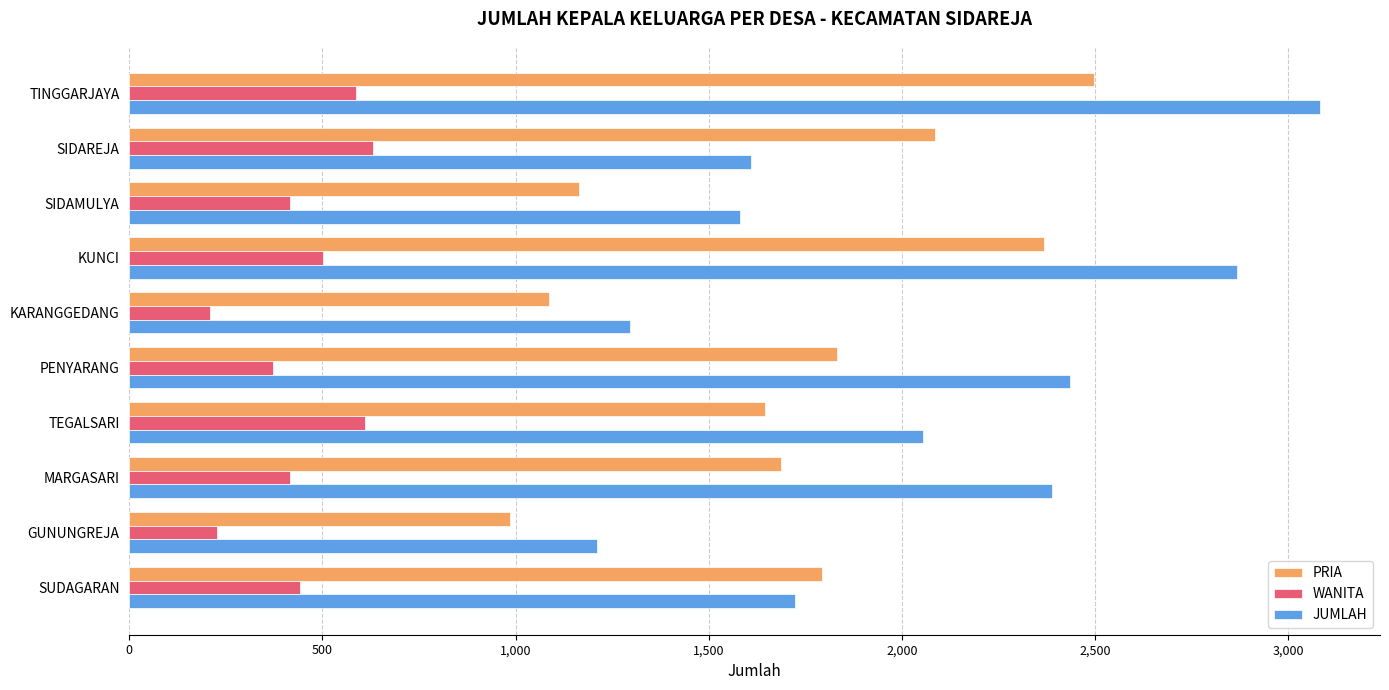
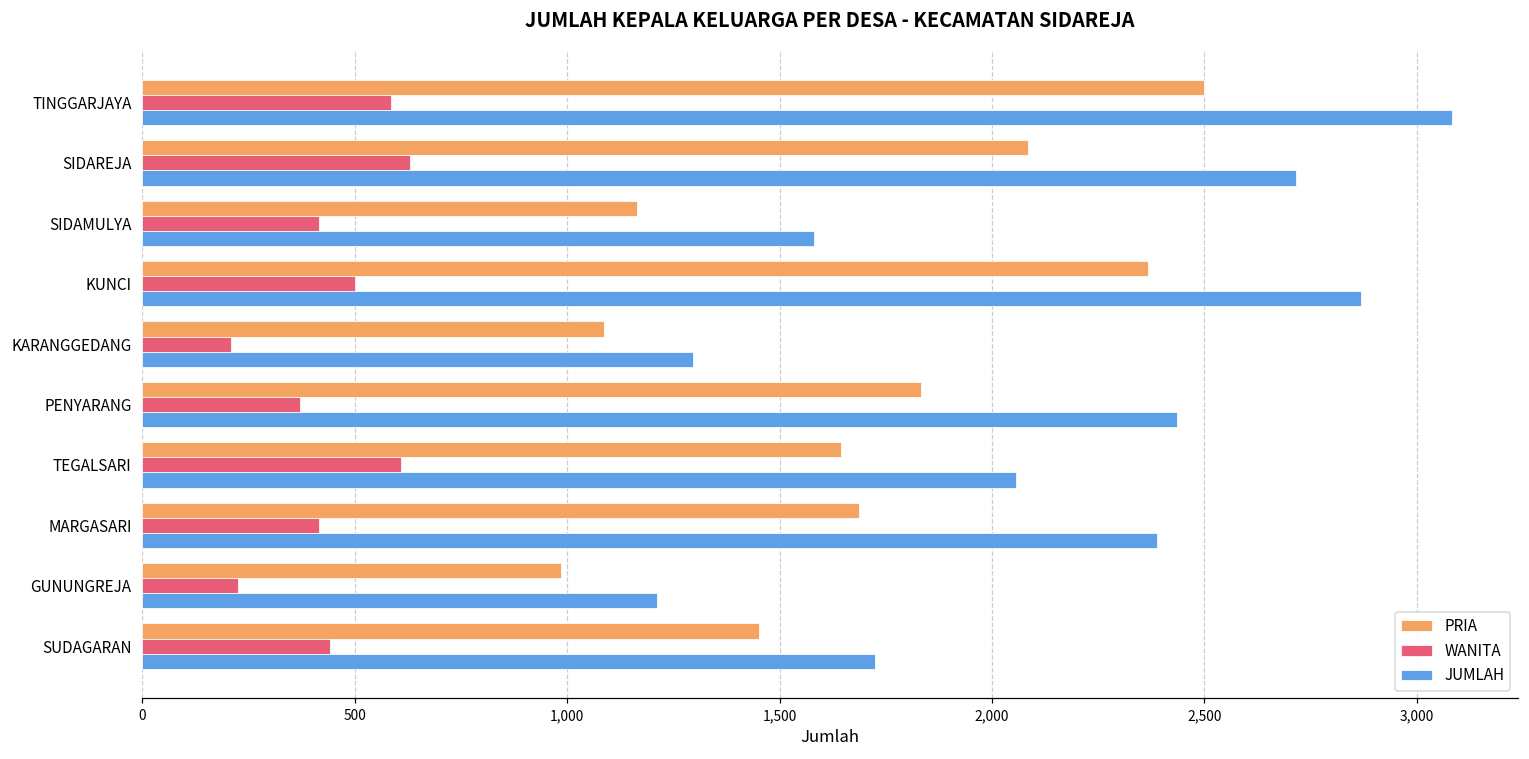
JUMLAH, SIDAREJA: 1,610 -> 2,720
PRIA, SUDAGARAN: 1,790 -> 1,450
